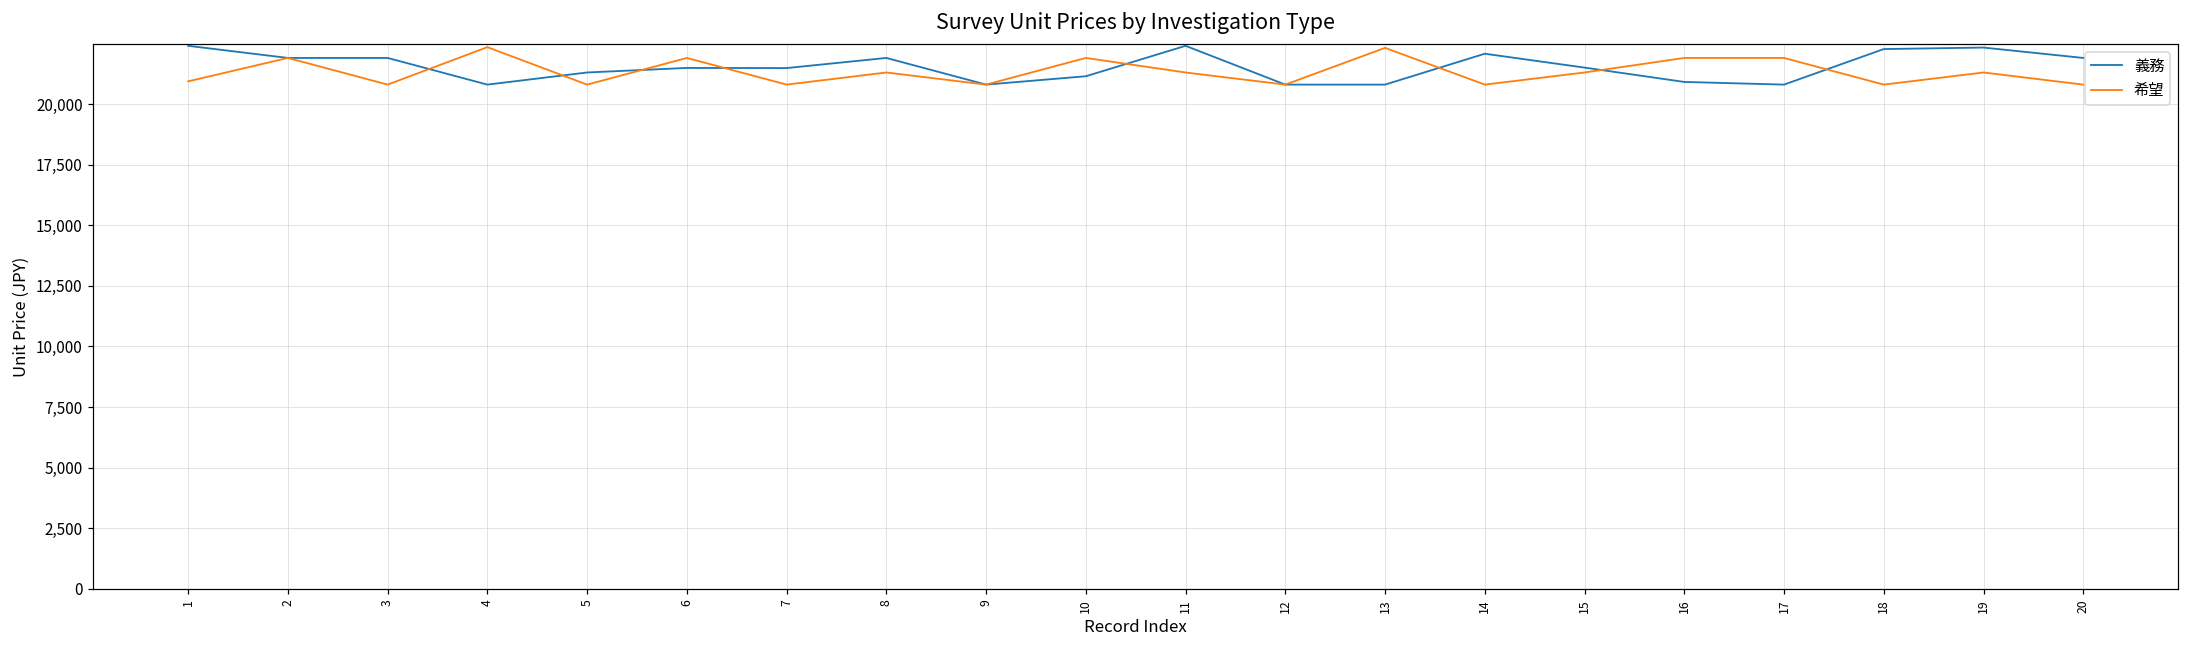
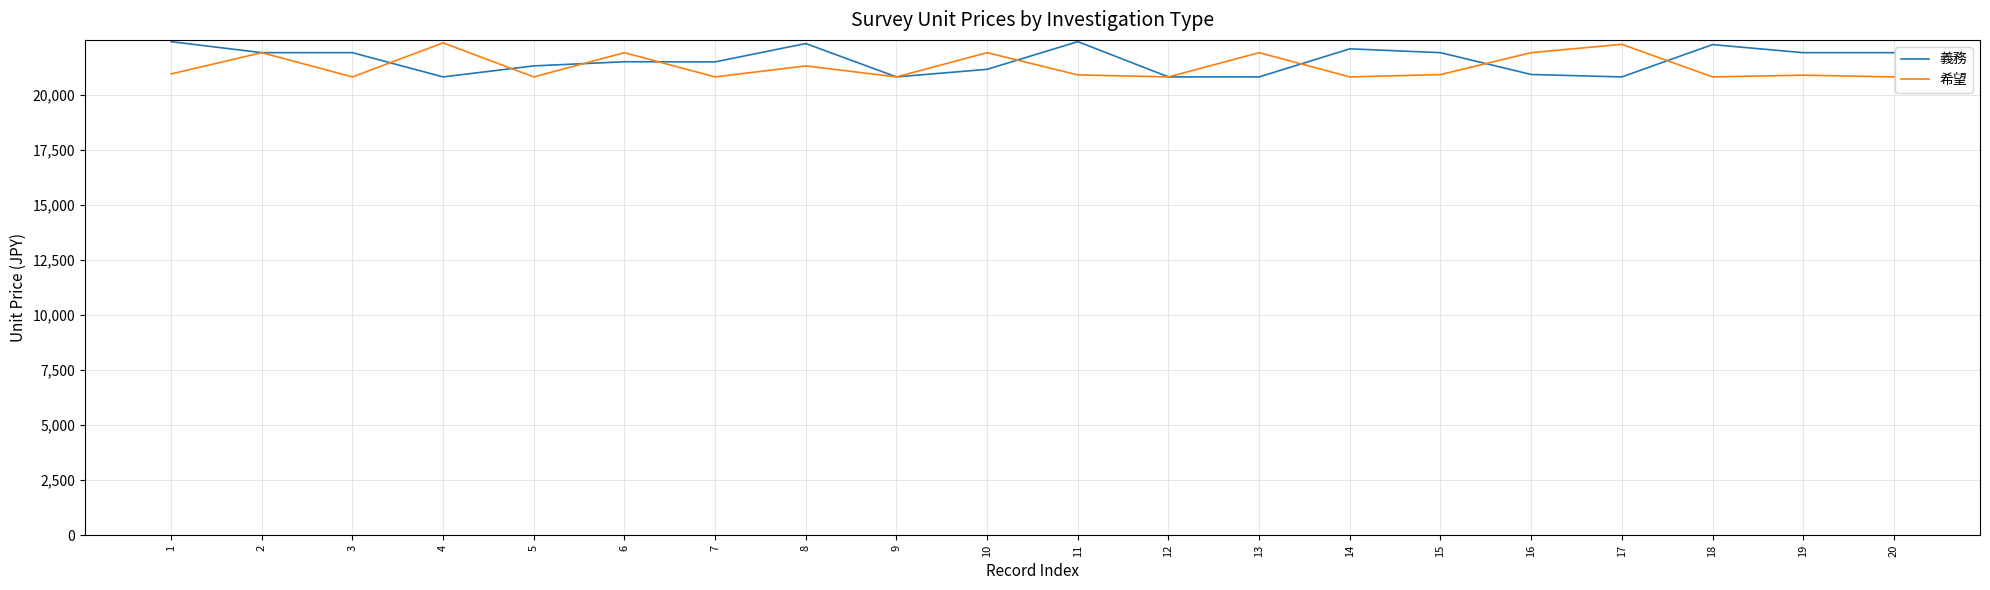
義務, 8: 21,900 -> 22,300
希望, 11: 21,300 -> 20,900
希望, 13: 22,300 -> 21,900
義務, 15: 21,500 -> 21,900
希望, 15: 21,300 -> 20,900
希望, 17: 21,900 -> 22,300
義務, 19: 22,300 -> 21,900
希望, 19: 21,300 -> 20,900
